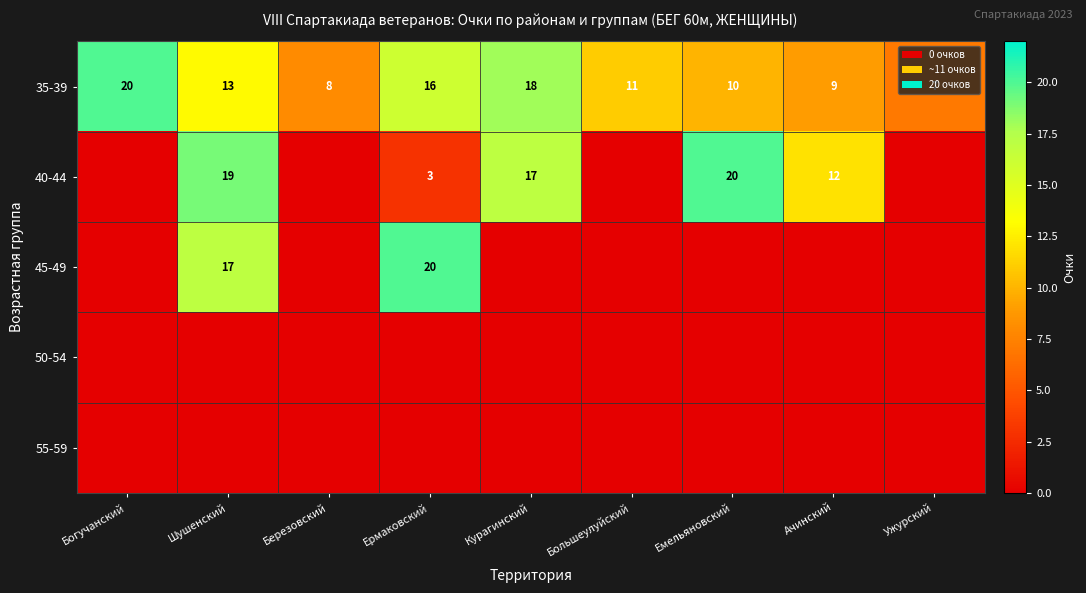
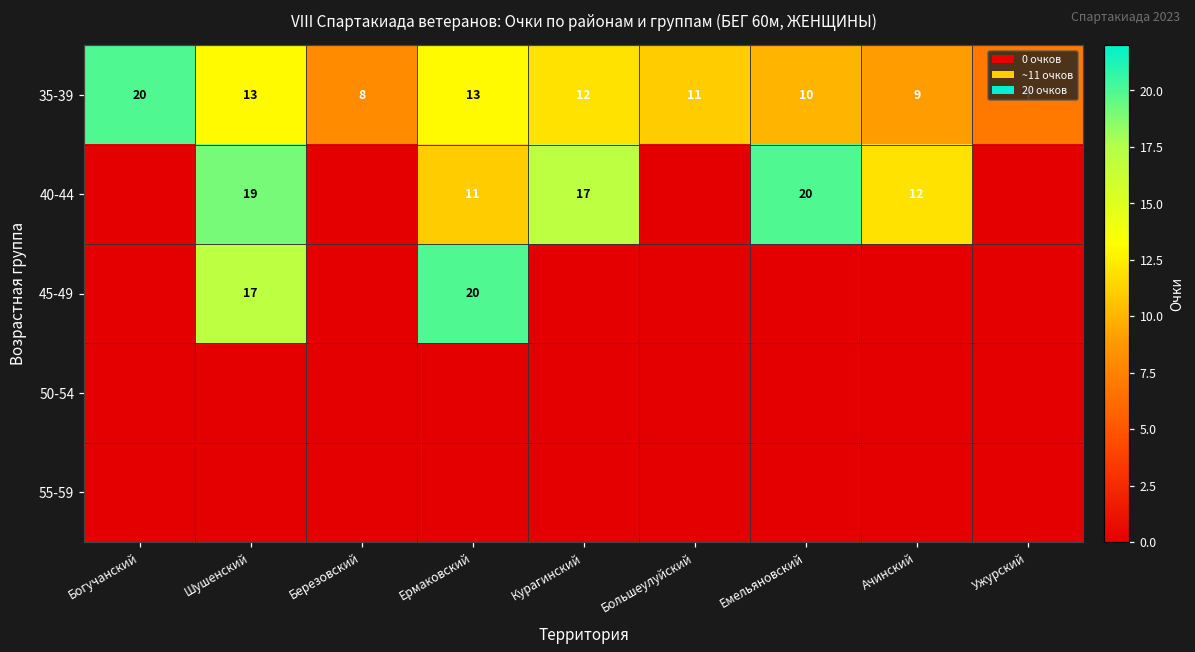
35-39, Ермаковский: 16 -> 13
35-39, Курагинский: 18 -> 12
40-44, Ермаковский: 3 -> 11
